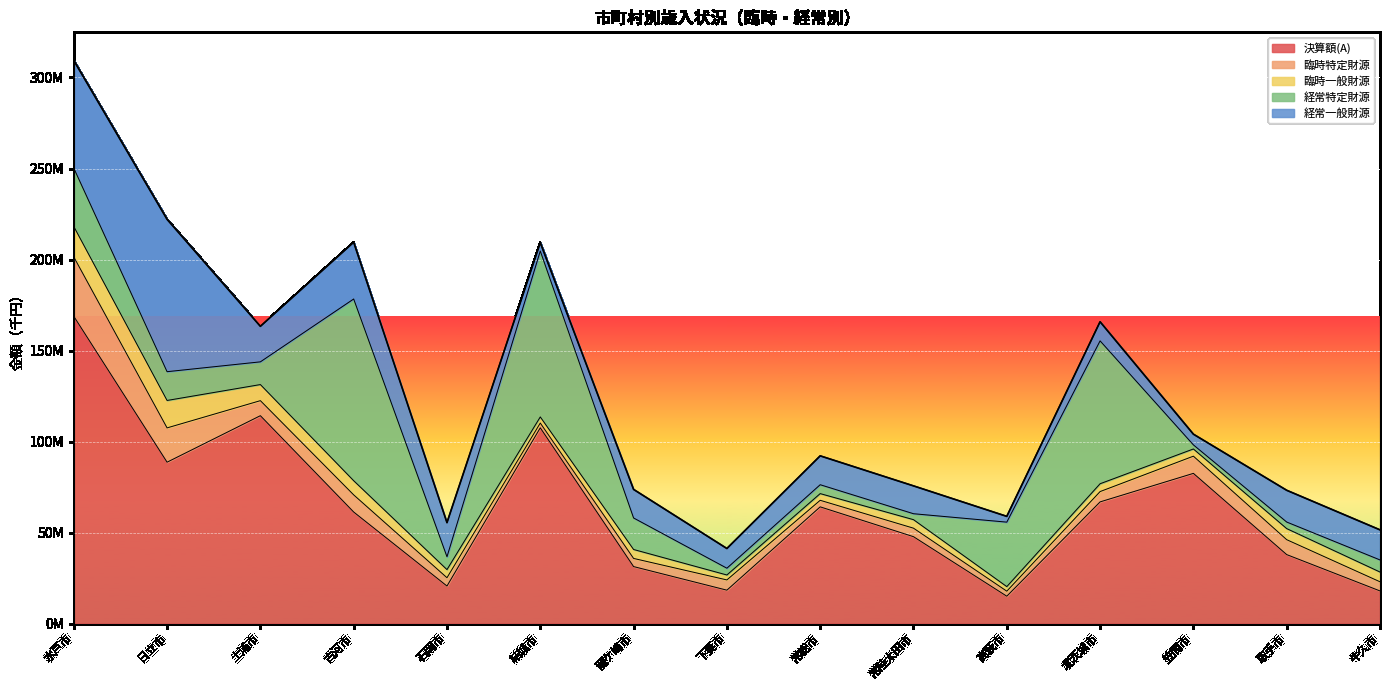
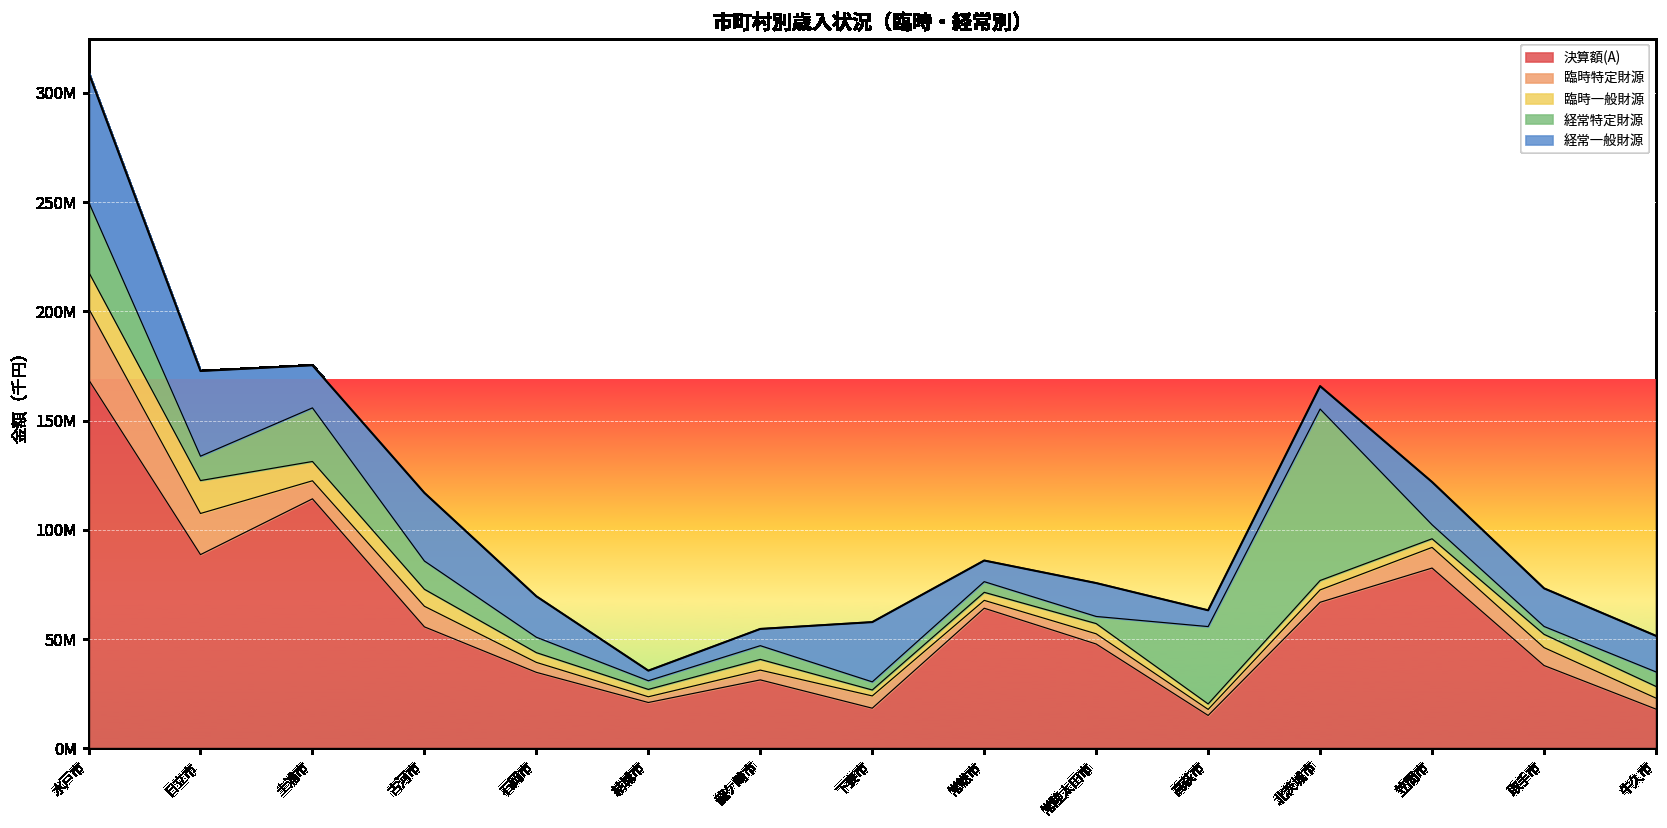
経常特定財源, 日立市: 16000000 -> 11000000
経常一般財源, 日立市: 84000000 -> 39000000
経常特定財源, 土浦市: 12000000 -> 25000000
決算額(A), 古河市: 61000000 -> 56000000
経常特定財源, 古河市: 100000000 -> 13000000
決算額(A), 石岡市: 21000000 -> 35000000
決算額(A), 結城市: 108000000 -> 21000000
経常特定財源, 結城市: 91000000 -> 4000000
経常特定財源, 龍ケ崎市: 17000000 -> 6000000
経常一般財源, 龍ケ崎市: 16000000 -> 8000000
経常一般財源, 下妻市: 11000000 -> 27000000
経常一般財源, 常総市: 16000000 -> 10000000
経常一般財源, 高萩市: 3000000 -> 7000000
経常特定財源, 笠間市: 2000000 -> 6000000
経常一般財源, 笠間市: 6000000 -> 20000000
